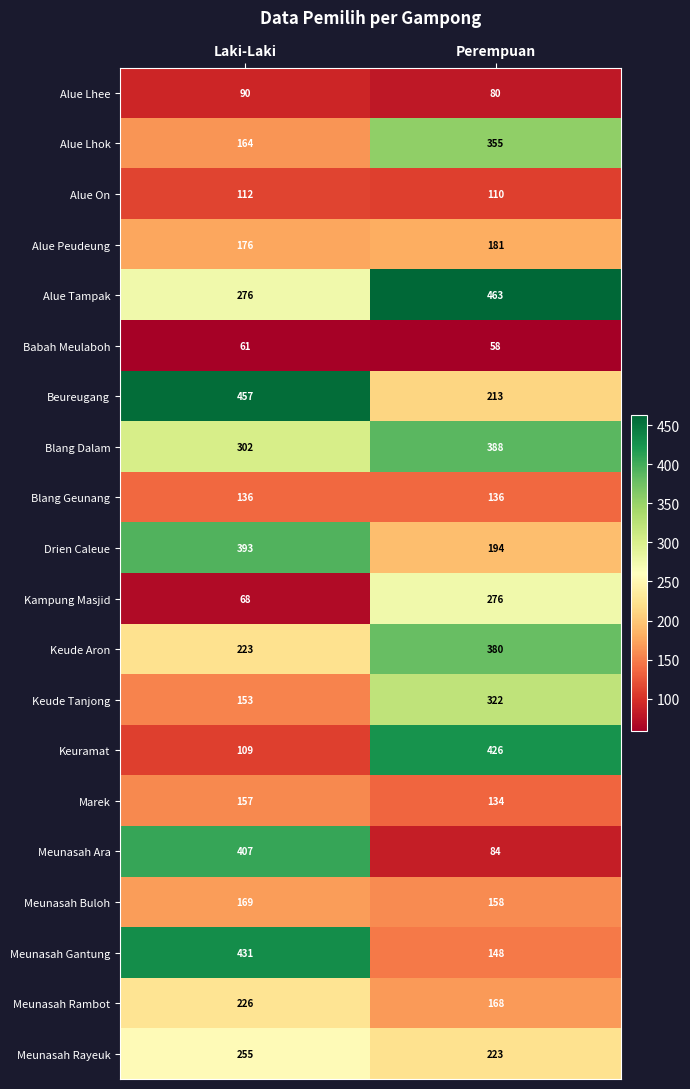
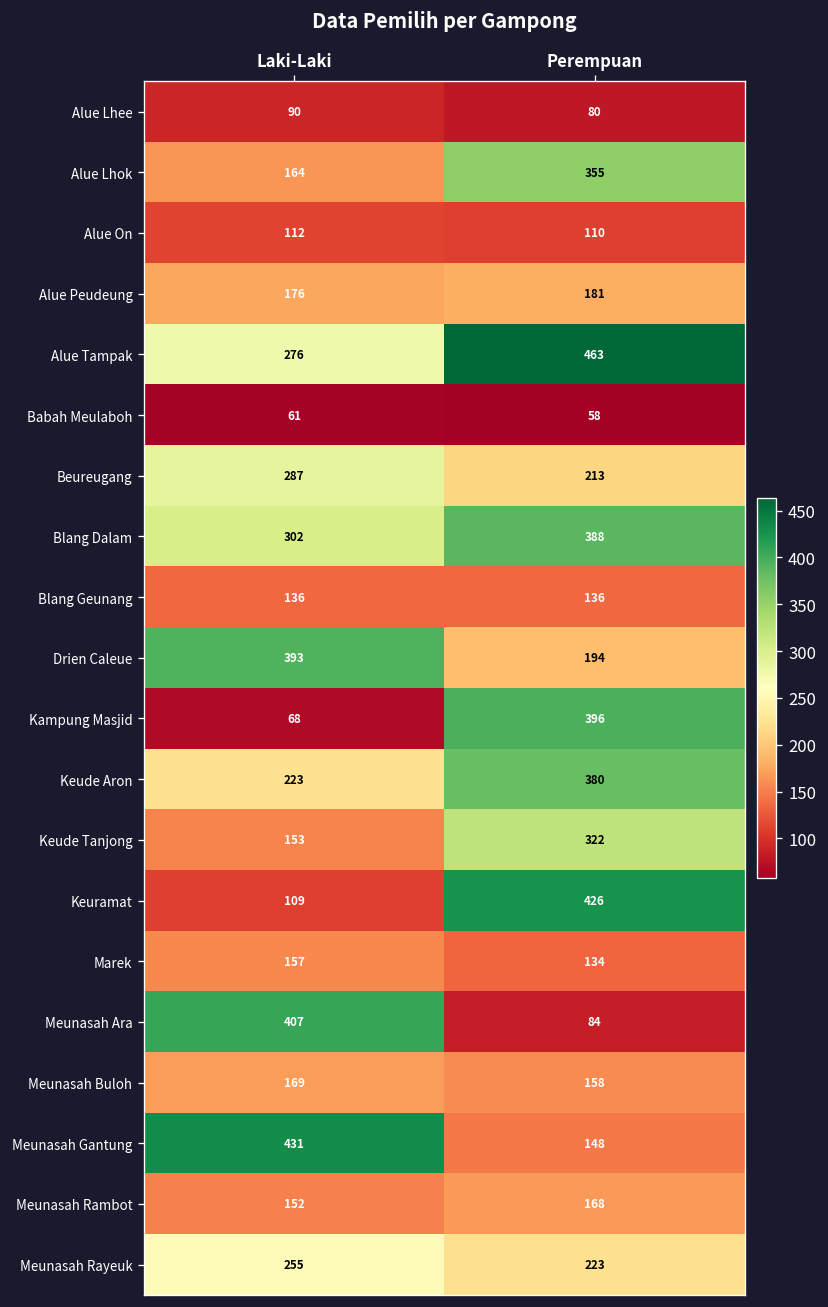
Beureugang, Laki-Laki: 457 -> 287
Kampung Masjid, Perempuan: 276 -> 396
Meunasah Rambot, Laki-Laki: 226 -> 152
